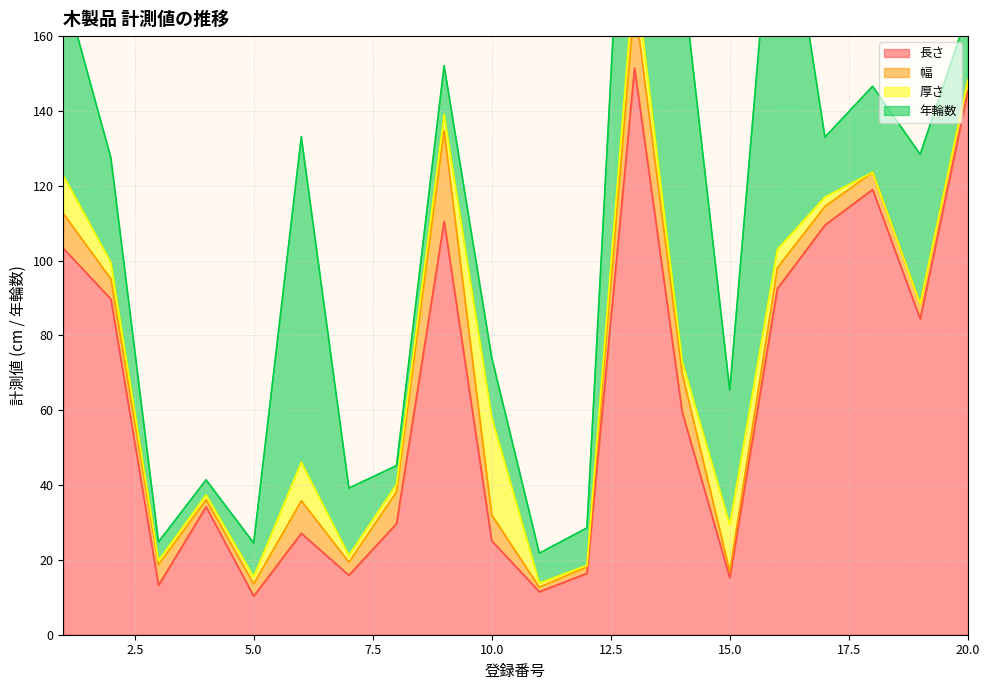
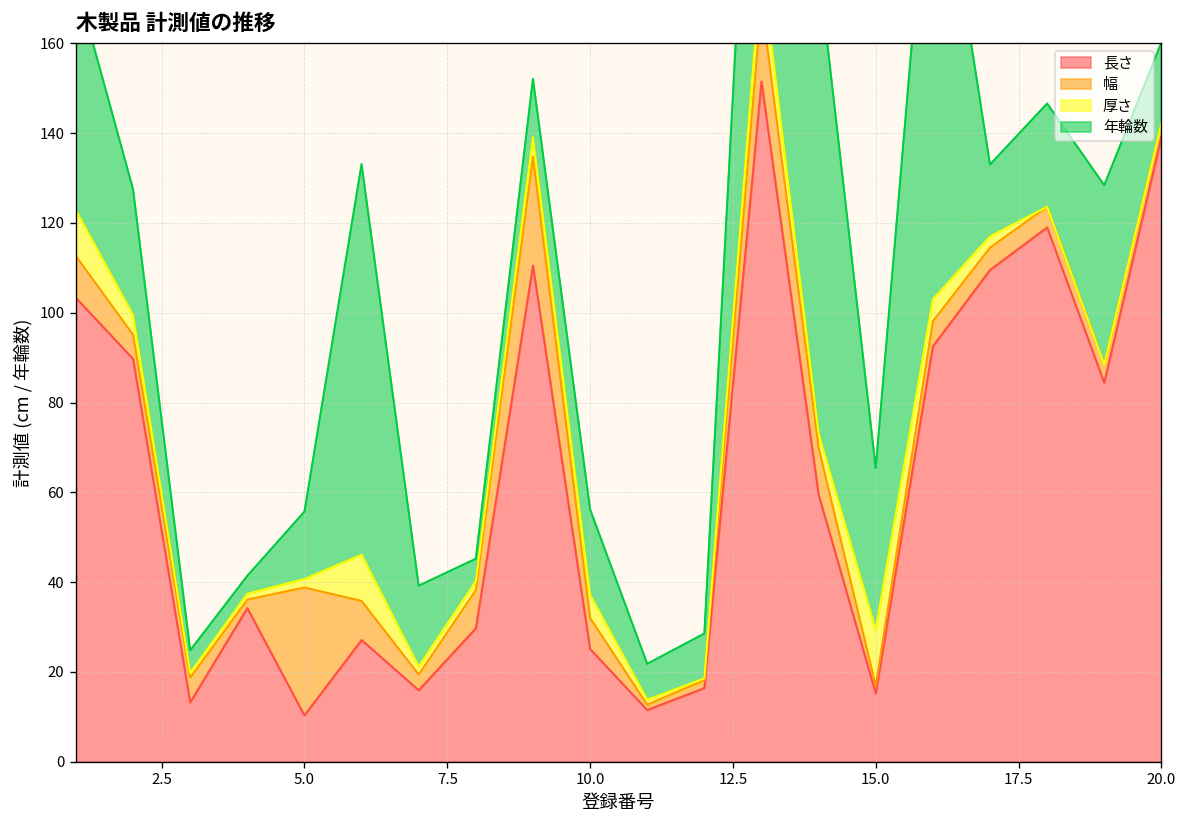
幅, 5.0: 3 -> 28
年輪数, 5.0: 9 -> 15
厚さ, 10.0: 26 -> 5
年輪数, 10.0: 16 -> 19
長さ, 20.0: 145 -> 139
